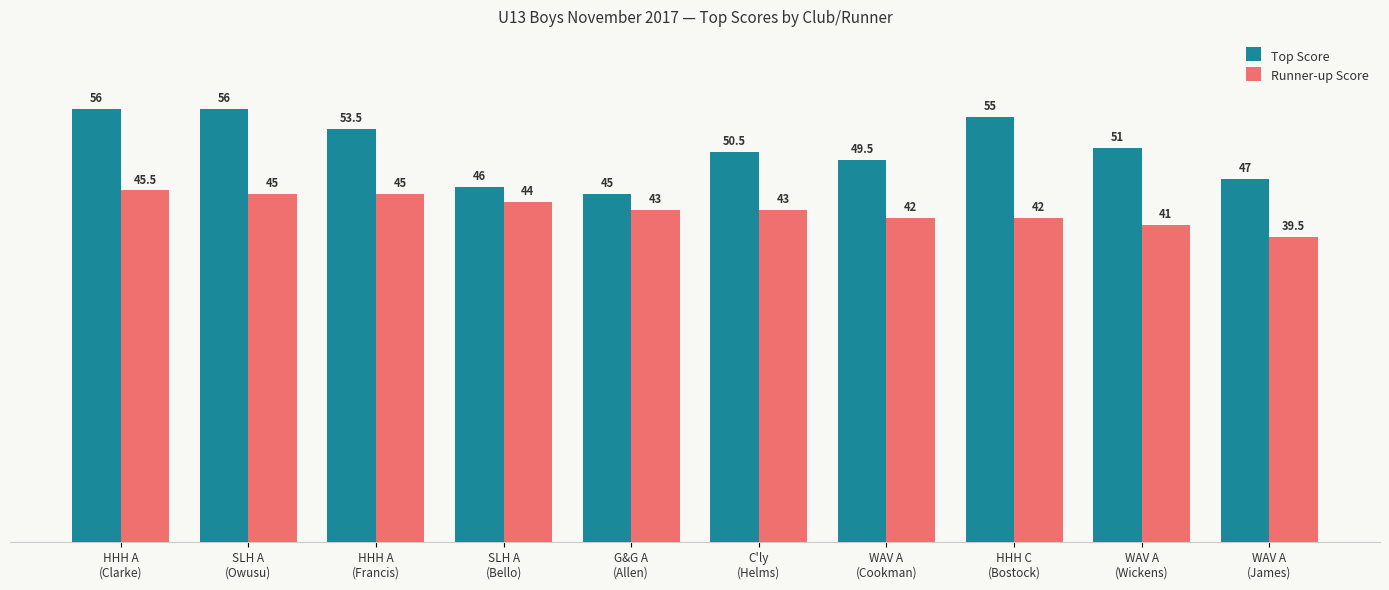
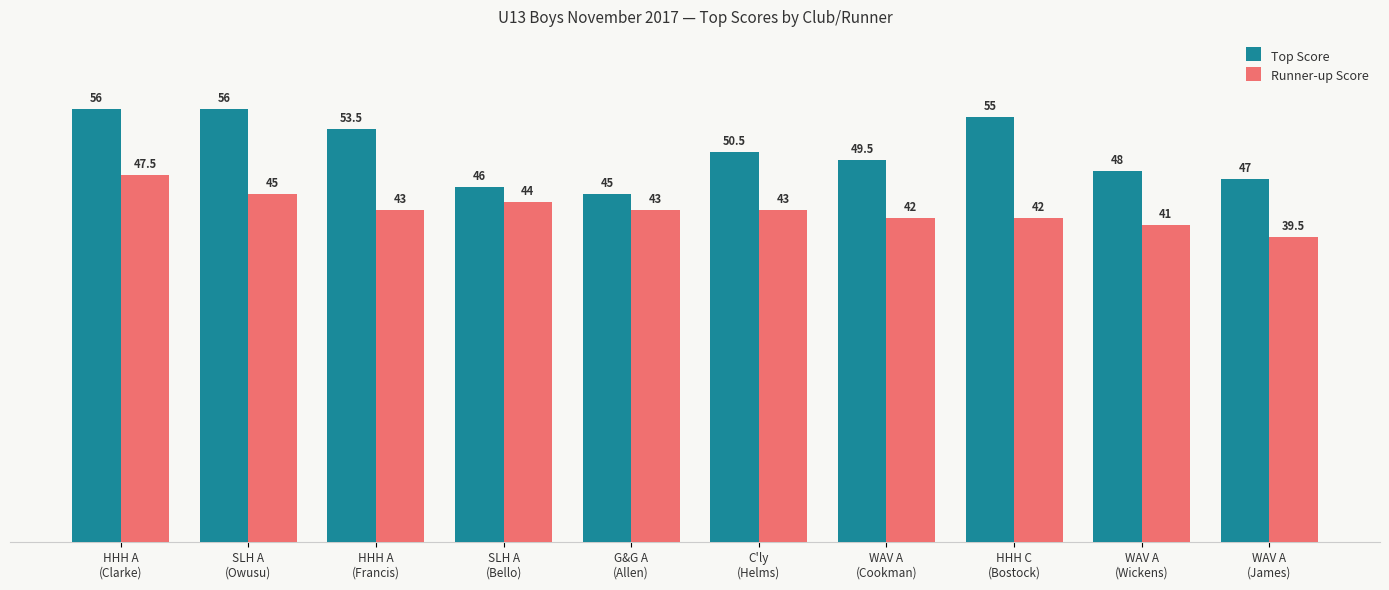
Runner-up Score, HHH A (Clarke): 45.5 -> 47.5
Runner-up Score, HHH A (Francis): 45 -> 43
Top Score, WAV A (Wickens): 51 -> 48
